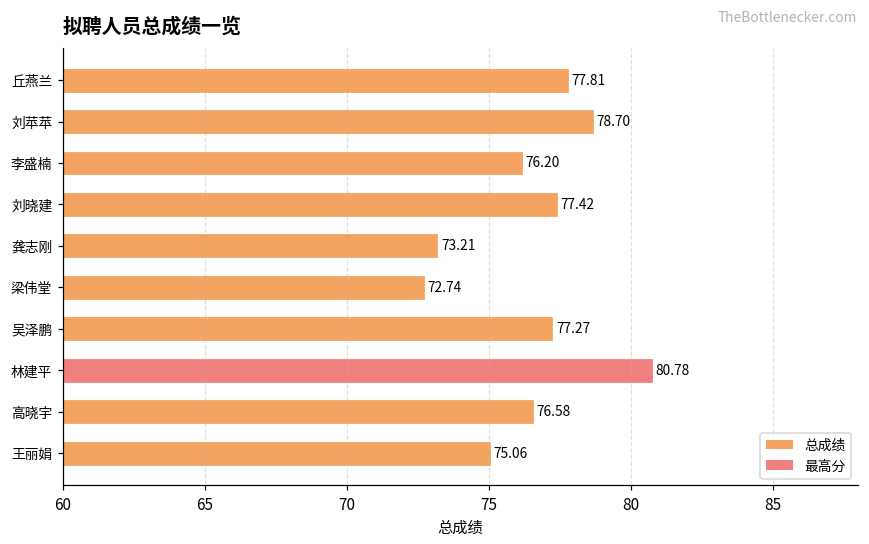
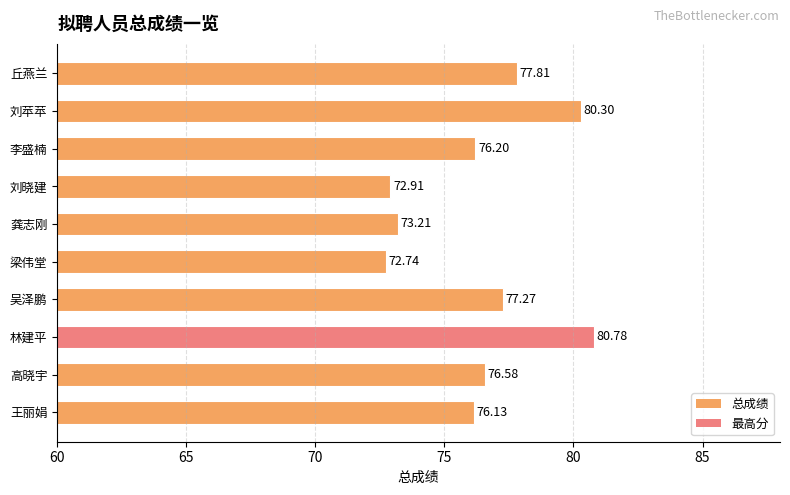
刘苹苹: 78.70 -> 80.30
刘晓建: 77.42 -> 72.91
王丽娟: 75.06 -> 76.13
